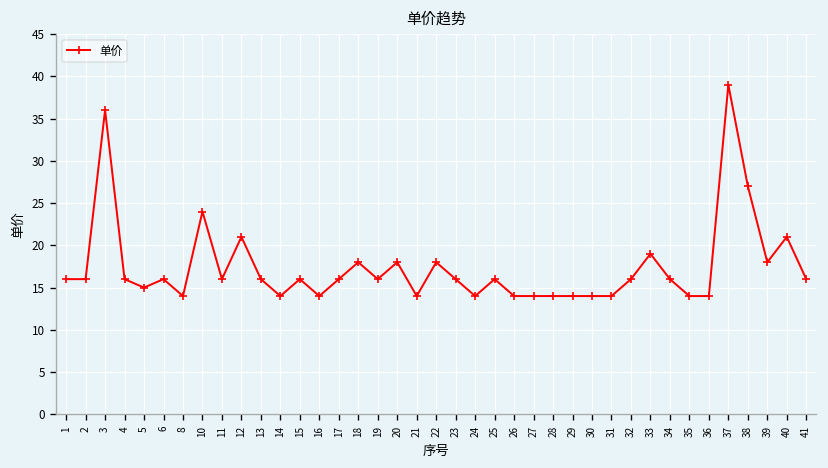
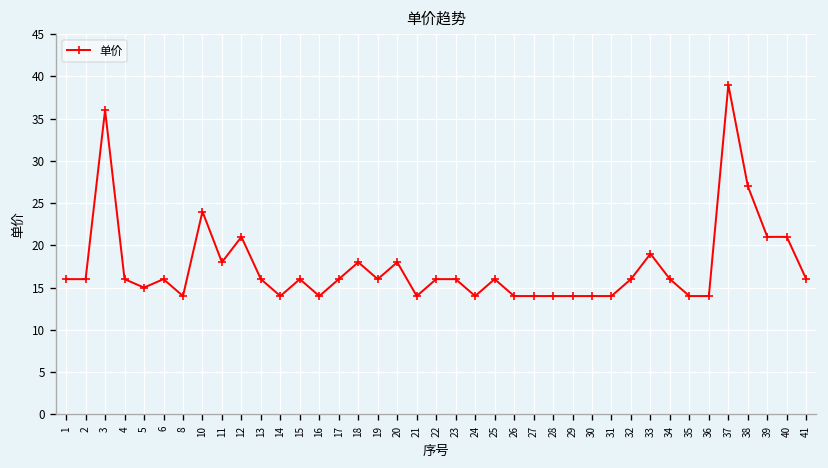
11: 16 -> 18
22: 18 -> 16
39: 18 -> 21
